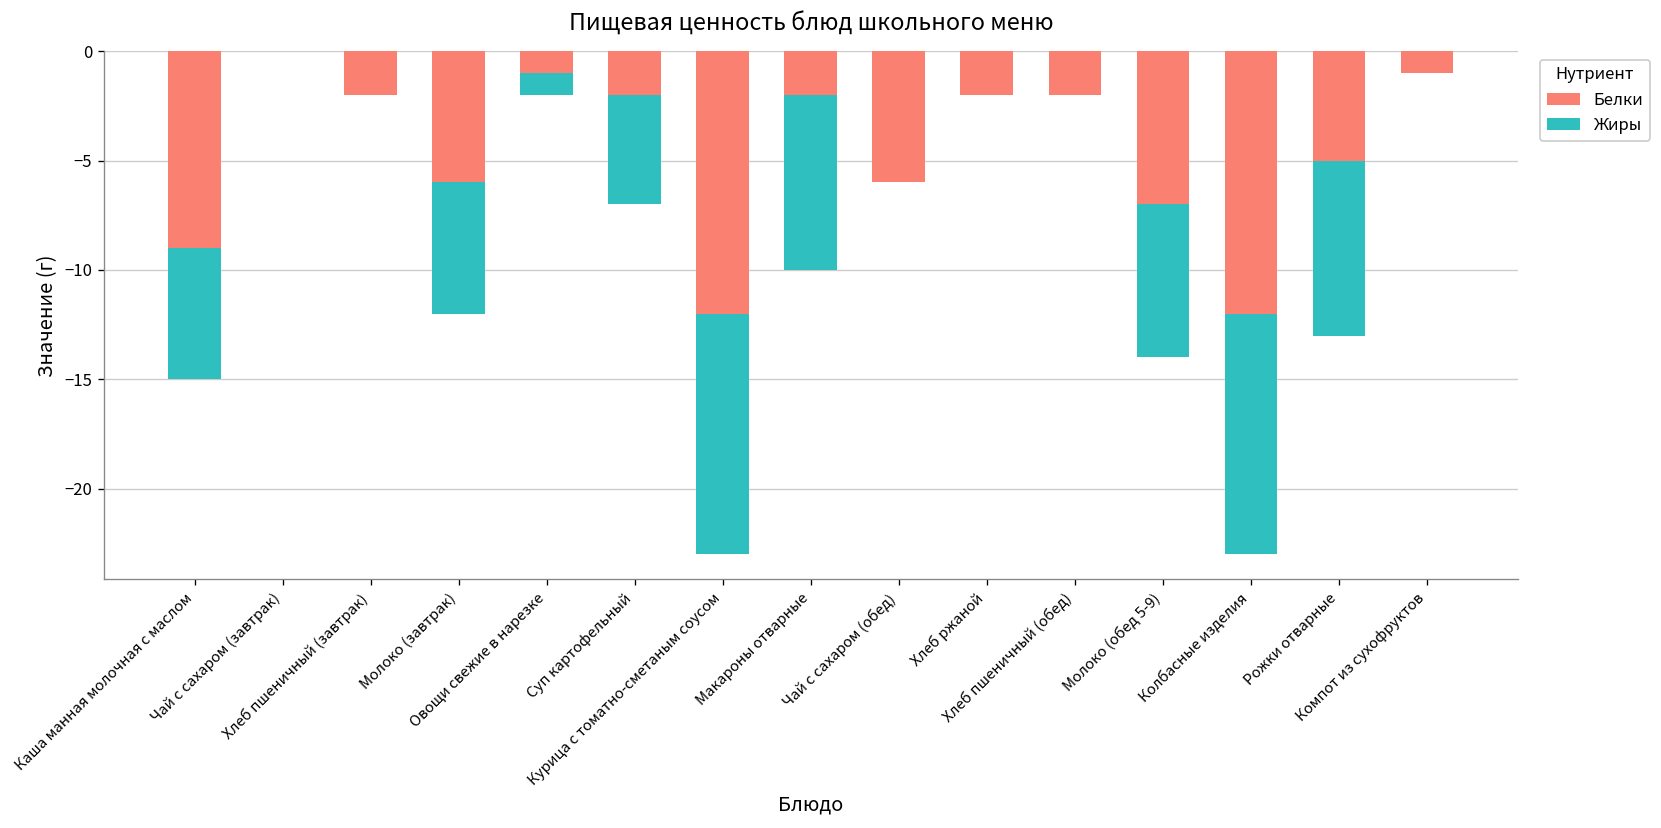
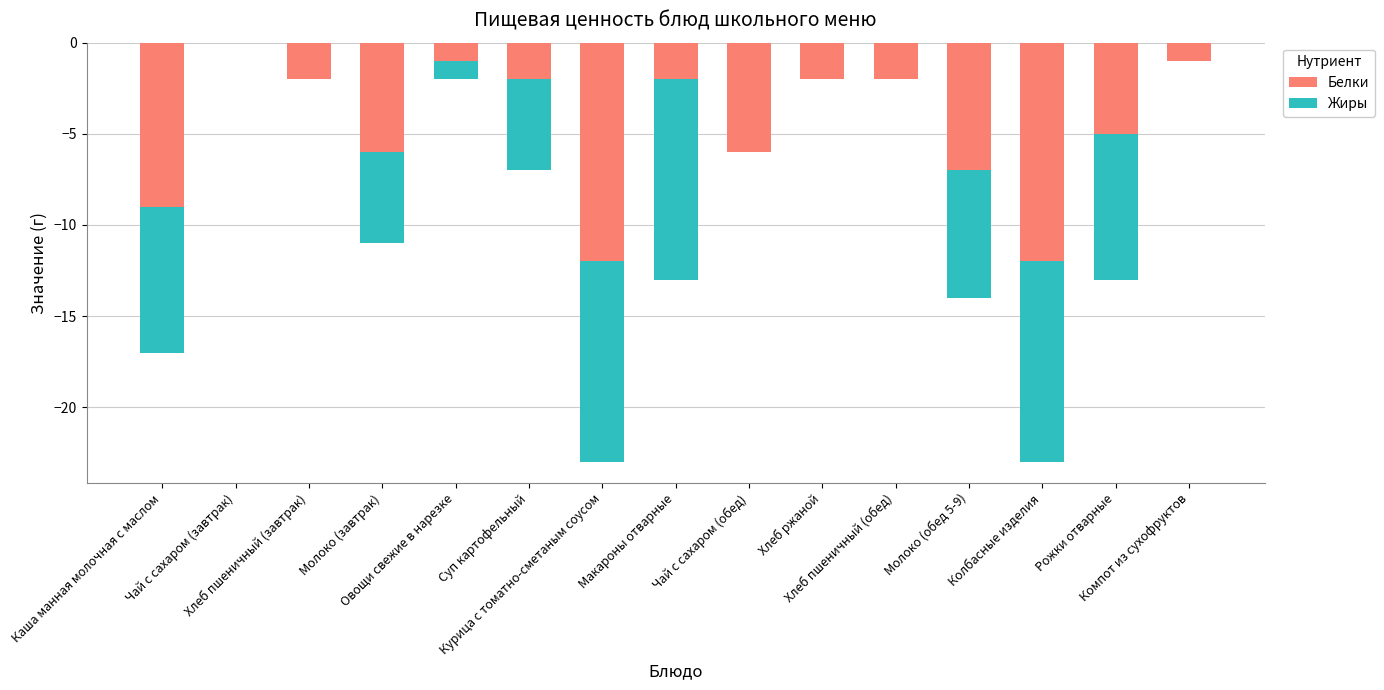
Жиры, Каша манная молочная с маслом: -6.0 -> -8.0
Жиры, Молоко (завтрак): -6.0 -> -5.0
Жиры, Макароны отварные: -8.0 -> -11.0
